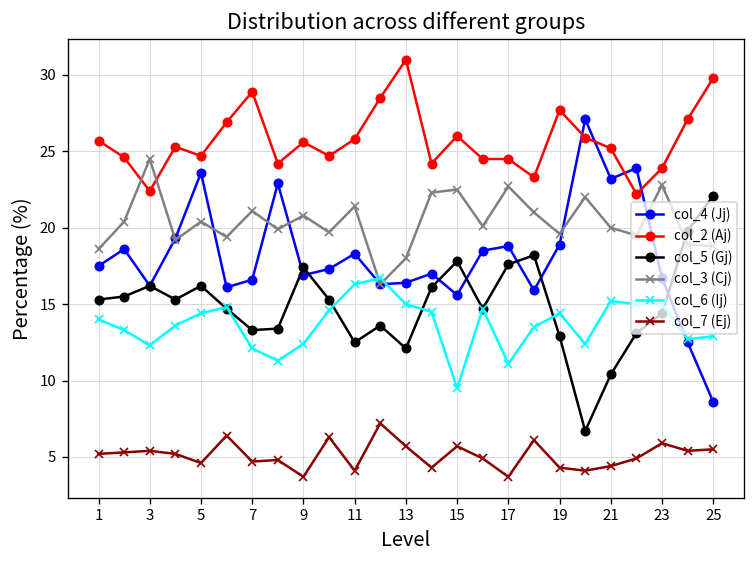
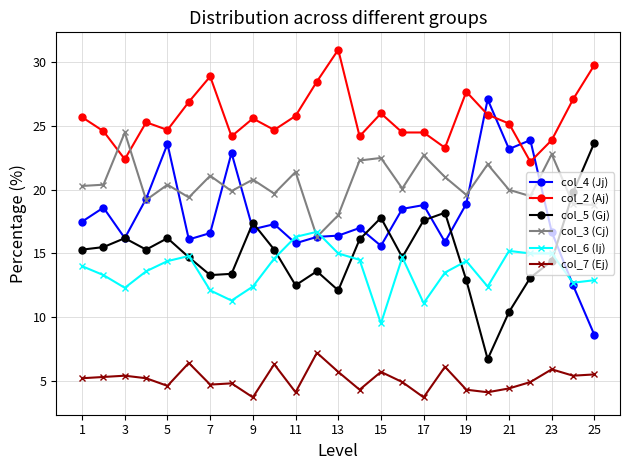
col_3 (Cj), 1: 18.6 -> 20.3
col_4 (Jj), 11: 18.3 -> 15.8
col_5 (Gj), 25: 22.1 -> 23.7
